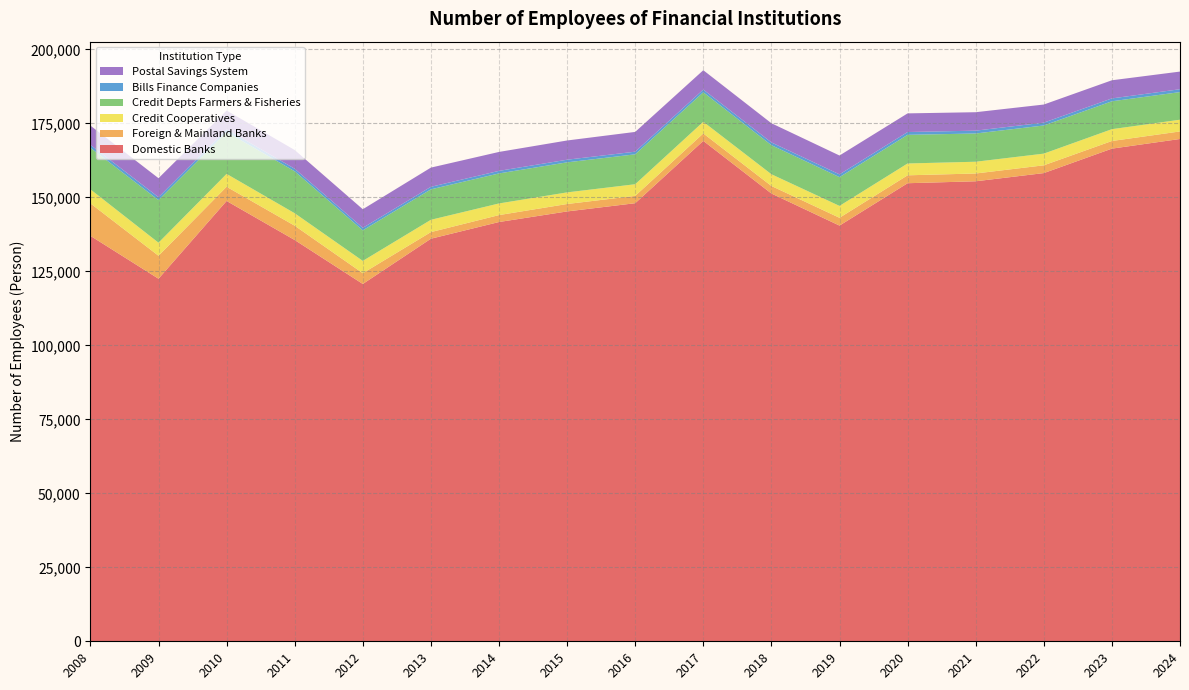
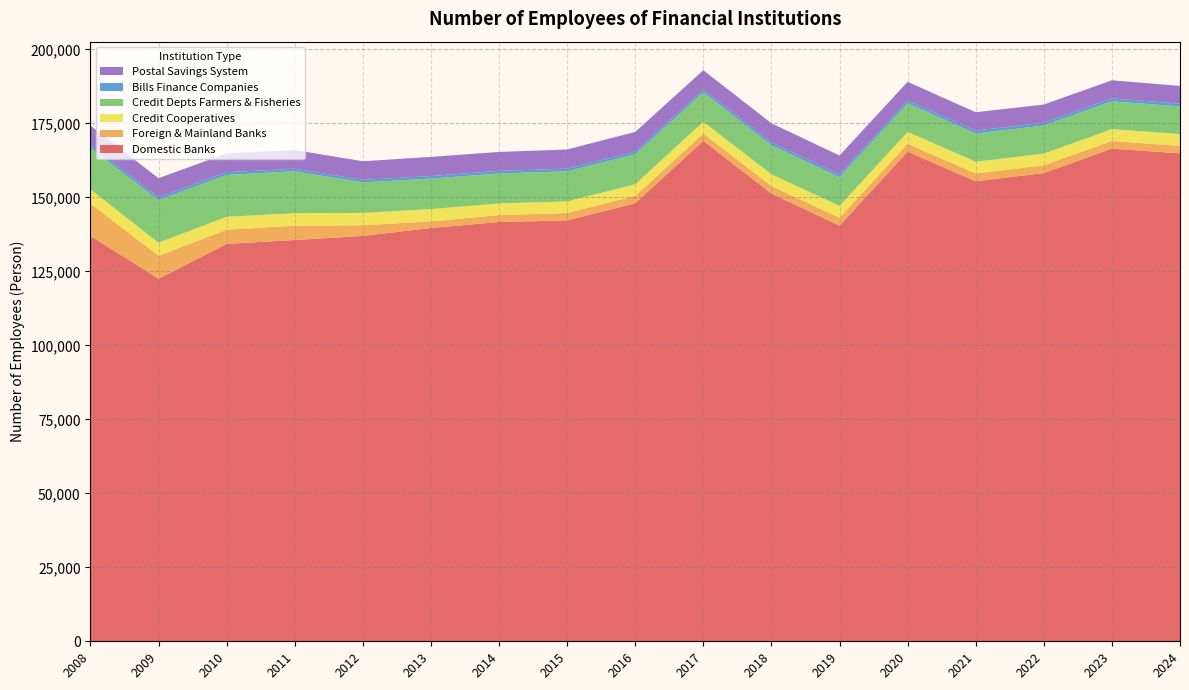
Domestic Banks, 2010: 149,000 -> 134,000
Domestic Banks, 2012: 121,000 -> 137,000
Domestic Banks, 2013: 136,000 -> 140,000
Domestic Banks, 2015: 145,000 -> 142,000
Domestic Banks, 2020: 155,000 -> 165,000
Domestic Banks, 2024: 170,000 -> 165,000
